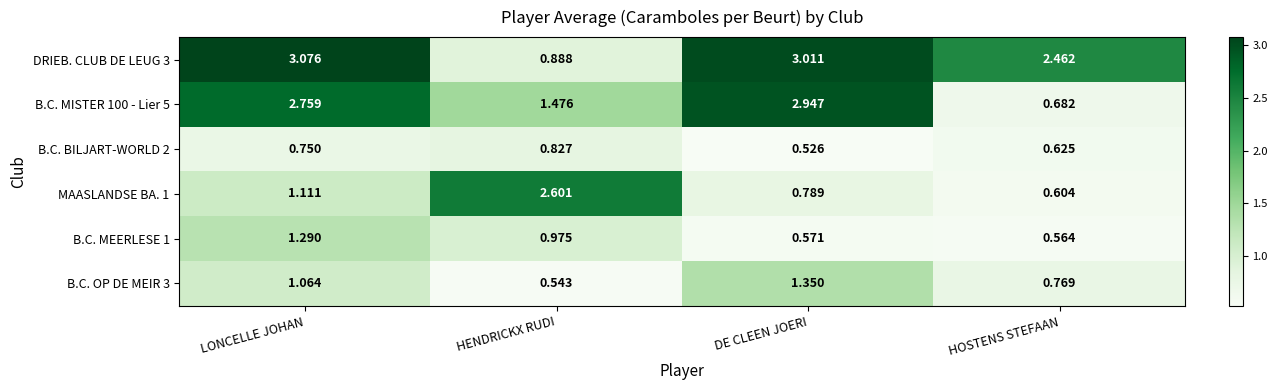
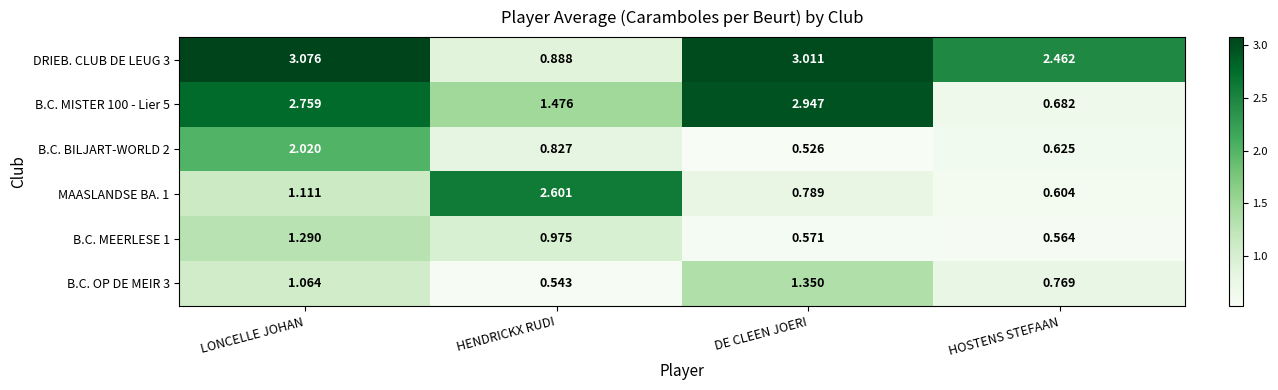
B.C. BILJART-WORLD 2, LONCELLE JOHAN: 0.750 -> 2.020
